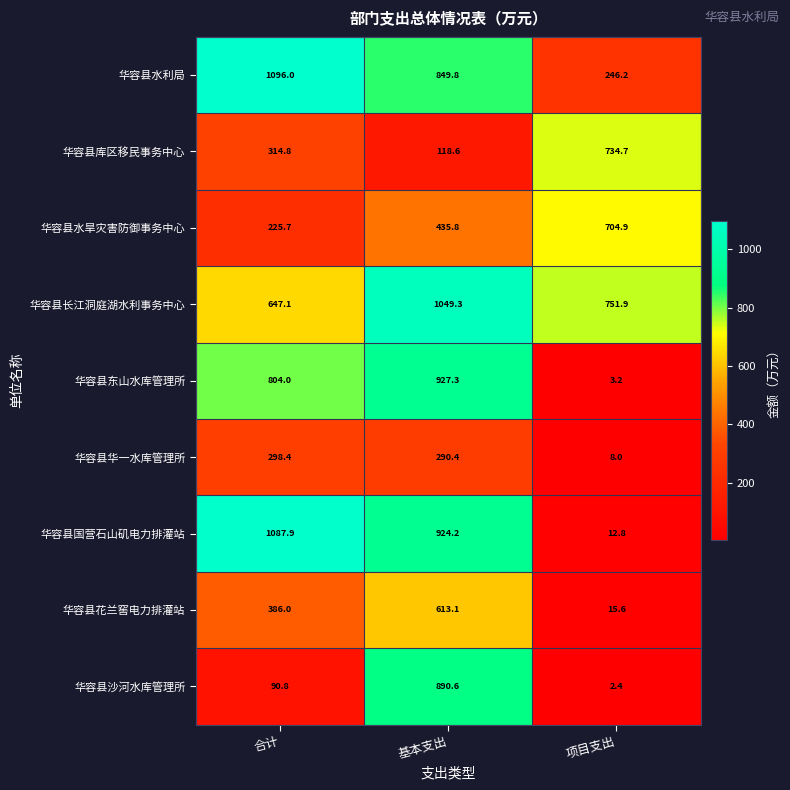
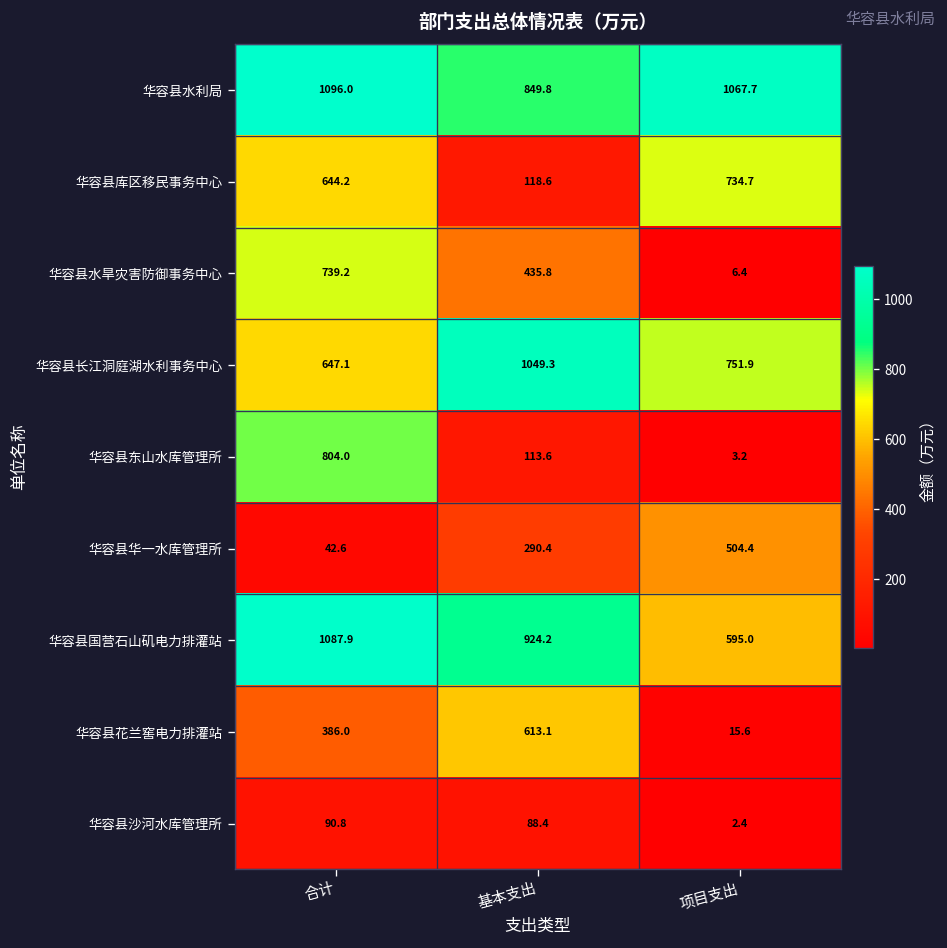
华容县水利局, 项目支出: 246.2 -> 1067.7
华容县库区移民事务中心, 合计: 314.8 -> 644.2
华容县水旱灾害防御事务中心, 合计: 225.7 -> 739.2
华容县水旱灾害防御事务中心, 项目支出: 704.9 -> 6.4
华容县东山水库管理所, 基本支出: 927.3 -> 113.6
华容县华一水库管理所, 合计: 298.4 -> 42.6
华容县华一水库管理所, 项目支出: 8.0 -> 504.4
华容县国营石山矶电力排灌站, 项目支出: 12.8 -> 595.0
华容县沙河水库管理所, 基本支出: 890.6 -> 88.4
